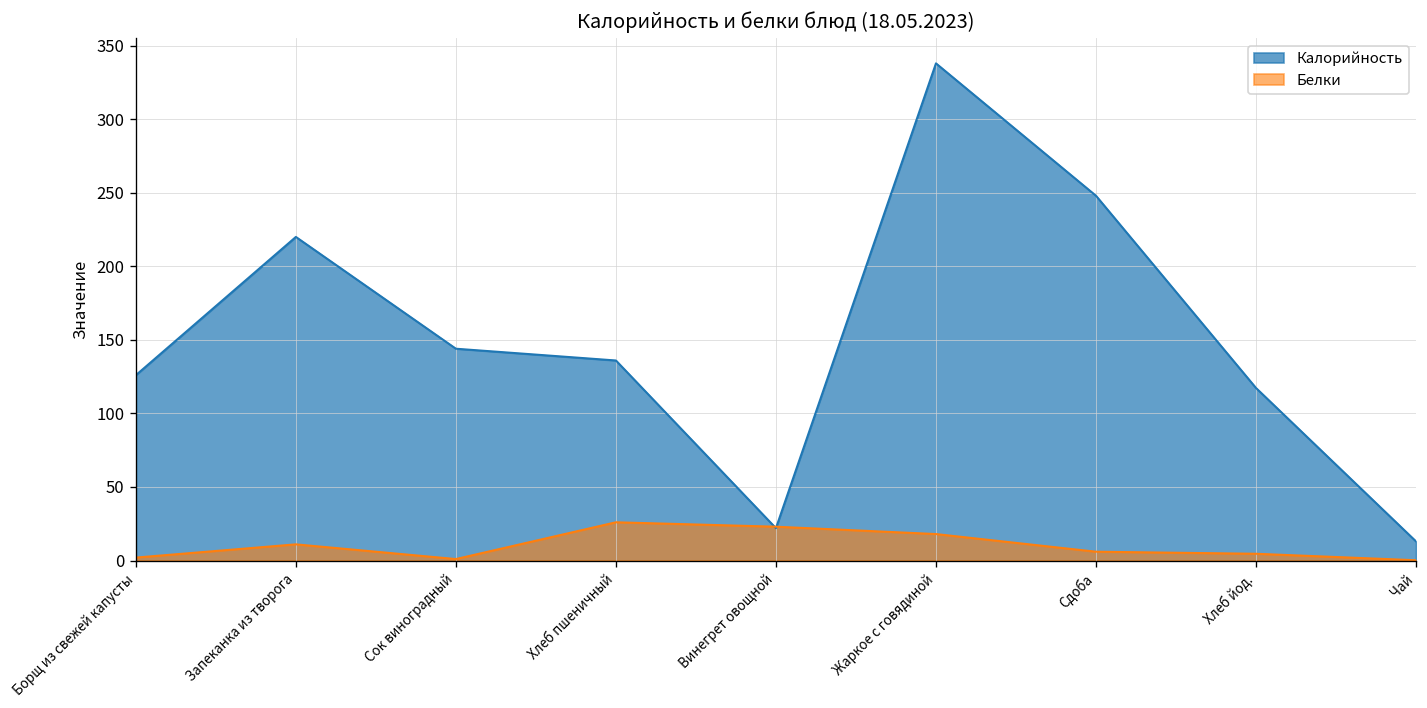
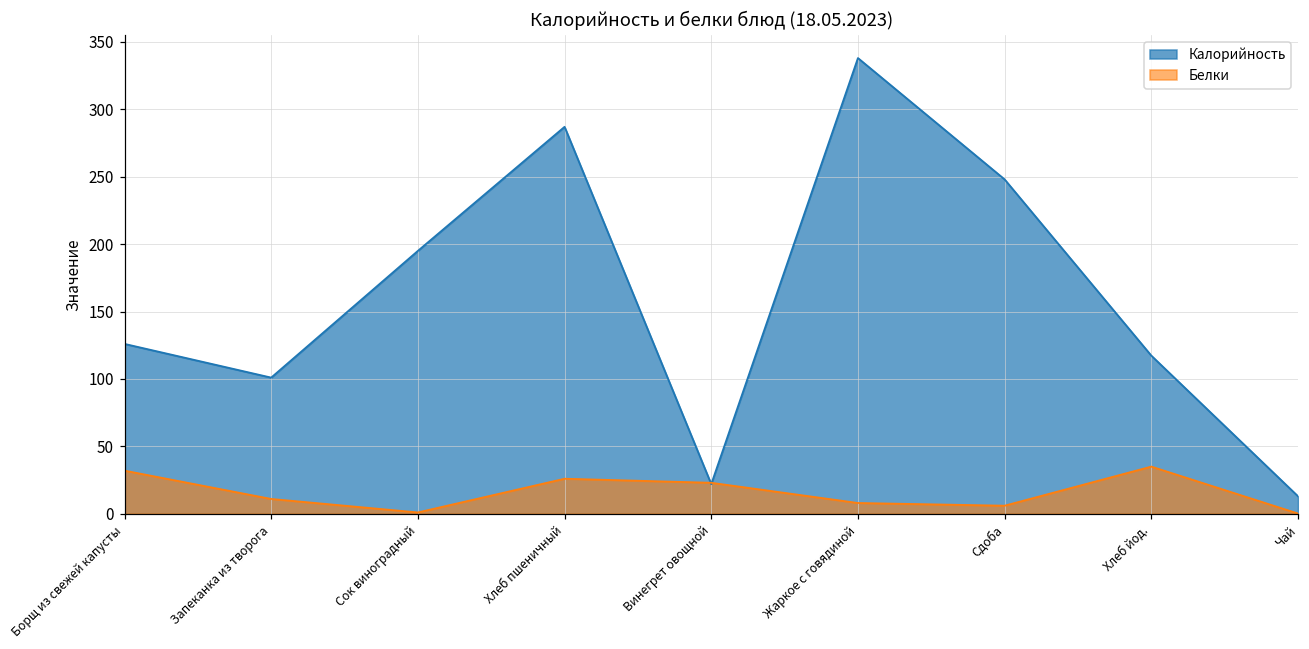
Белки, Борщ из свежей капусты: 2 -> 32
Калорийность, Запеканка из творога: 220 -> 101
Калорийность, Сок виноградный: 144 -> 195
Калорийность, Хлеб пшеничный: 136 -> 287
Белки, Жаркое с говядиной: 18 -> 8
Белки, Хлеб йод.: 5 -> 35
